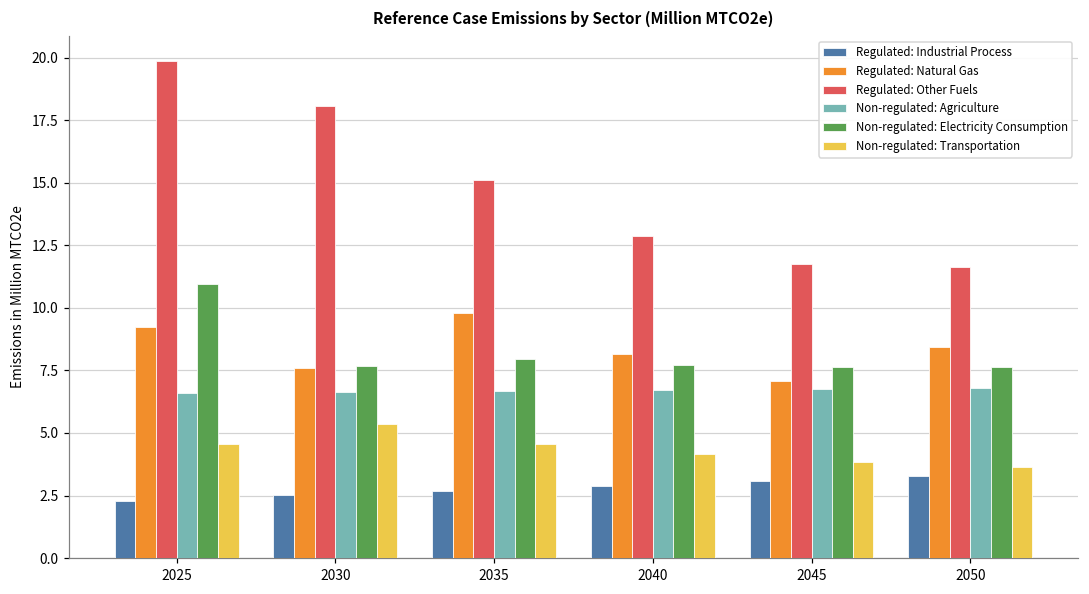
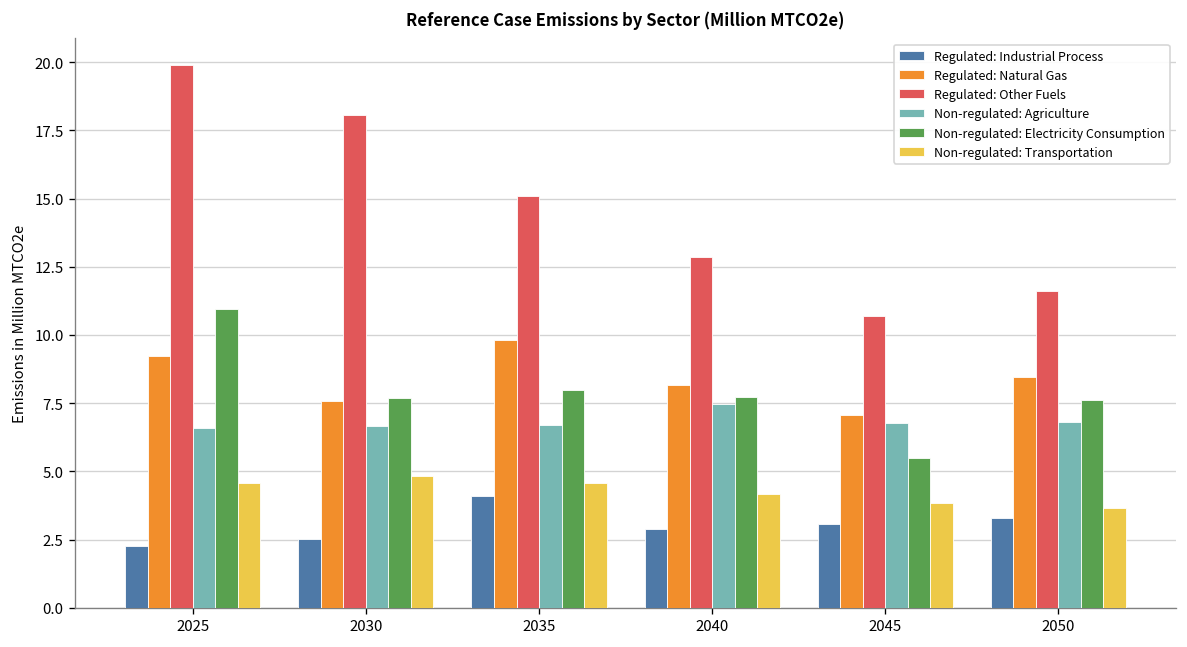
Non-regulated: Transportation, 2030: 5.4 -> 4.8
Regulated: Industrial Process, 2035: 2.7 -> 4.1
Non-regulated: Agriculture, 2040: 6.7 -> 7.5
Regulated: Other Fuels, 2045: 11.8 -> 10.7
Non-regulated: Electricity Consumption, 2045: 7.6 -> 5.5
